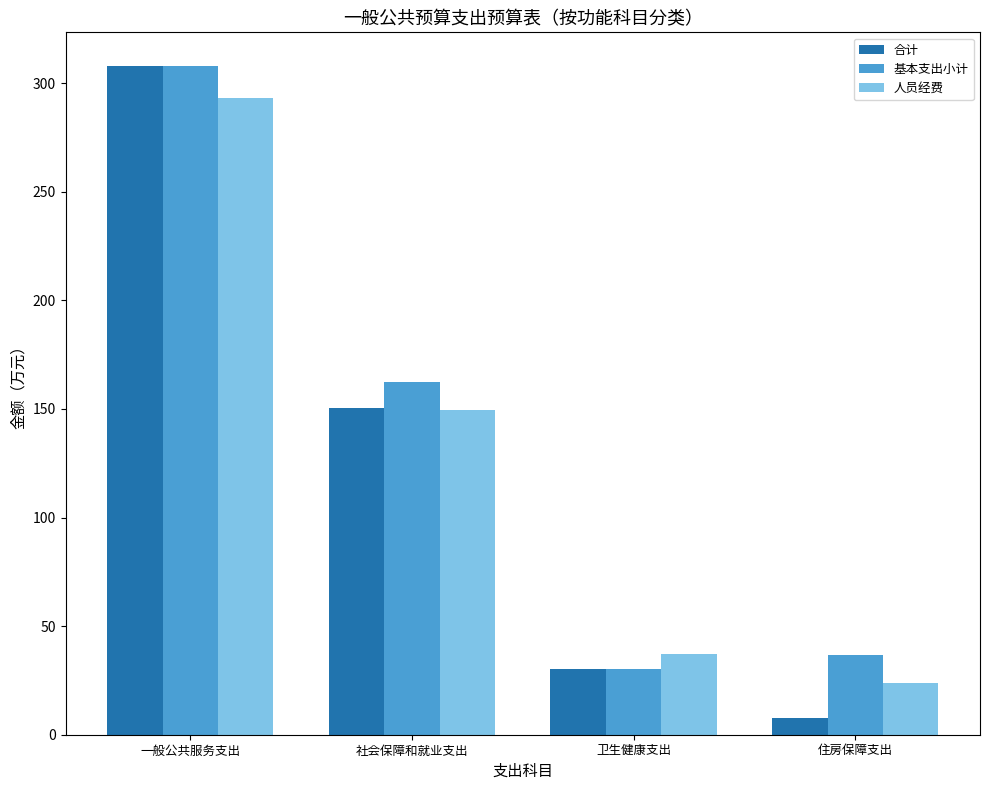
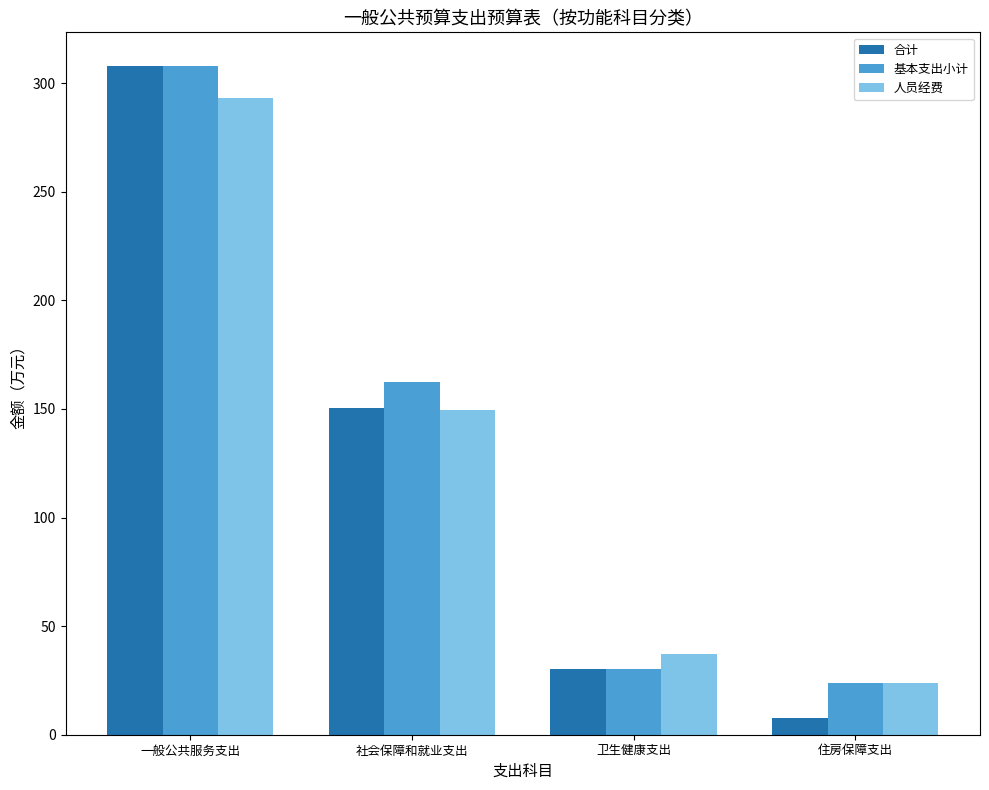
基本支出小计, 住房保障支出: 37 -> 24
